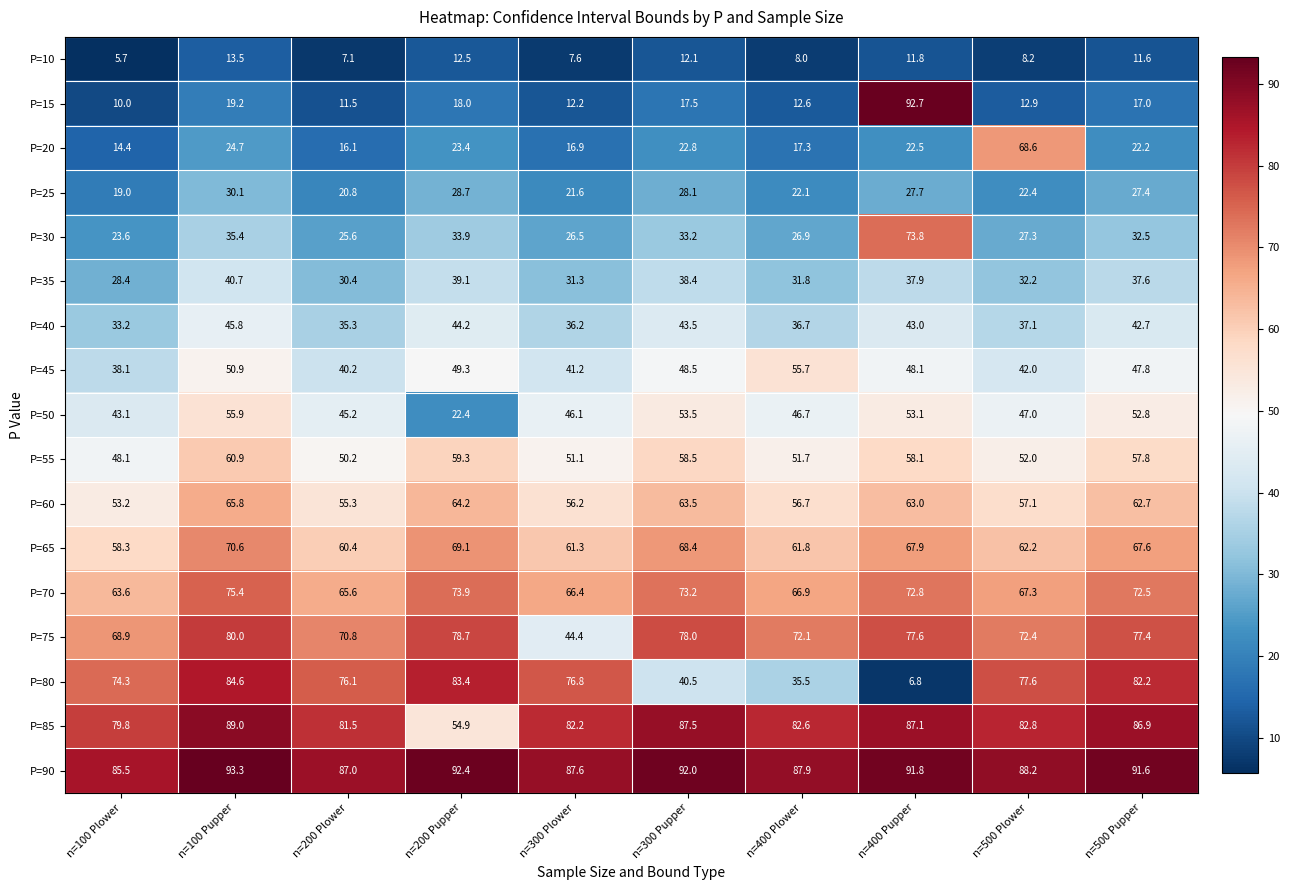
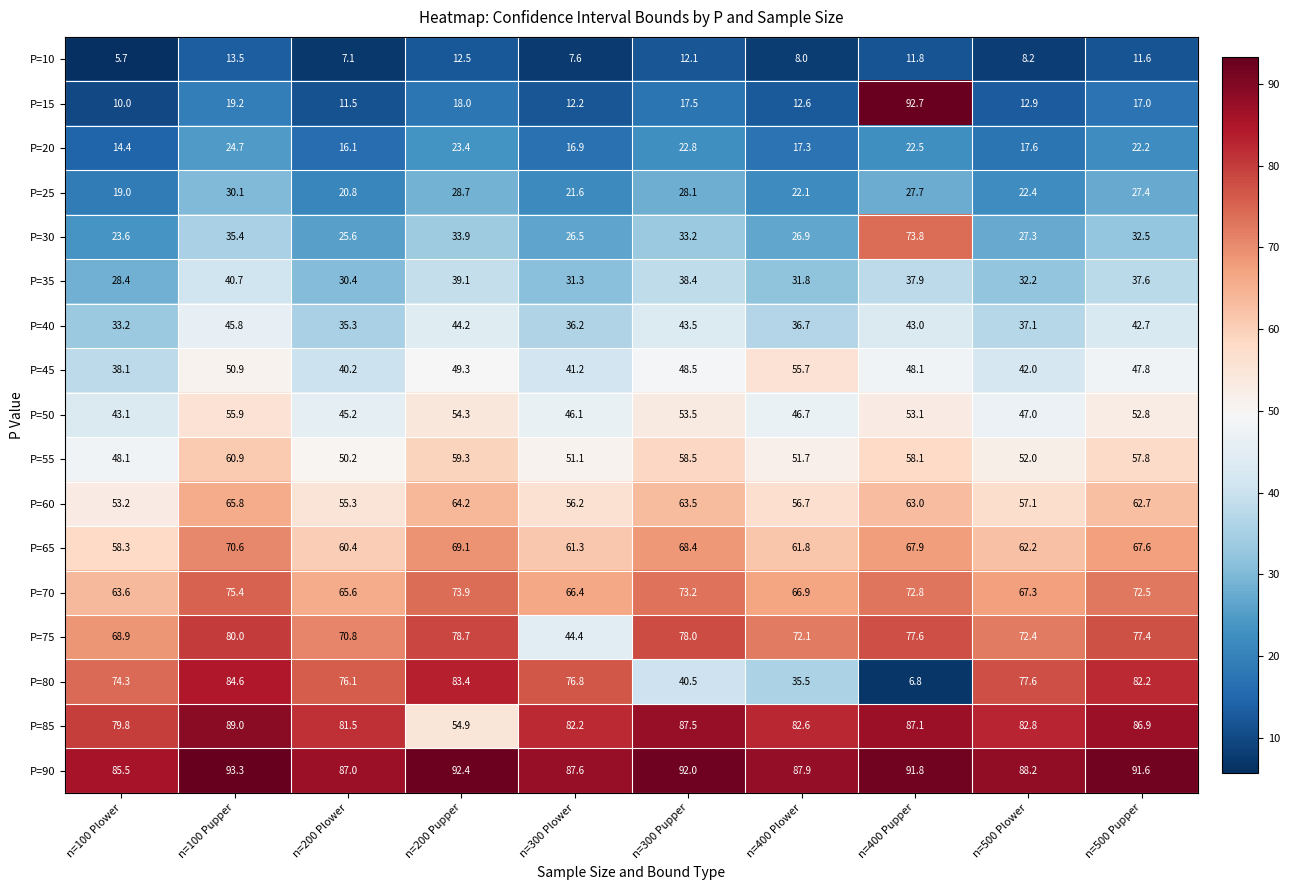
P=20, n=500 Plower: 68.6 -> 17.6
P=50, n=200 Pupper: 22.4 -> 54.3
